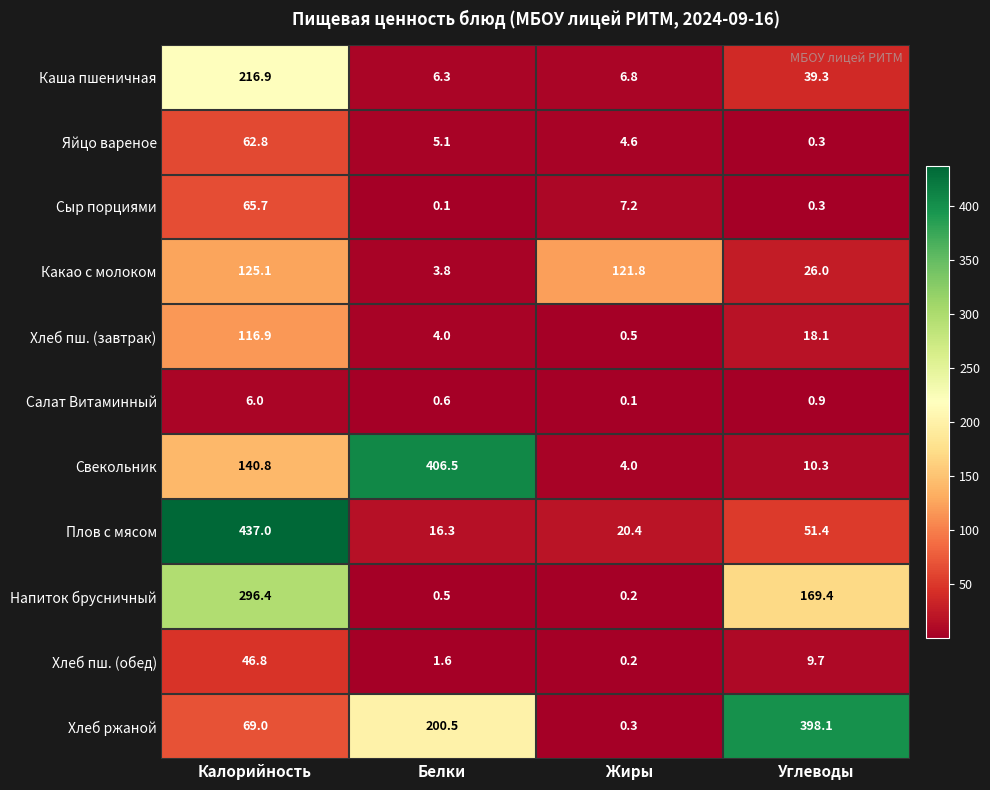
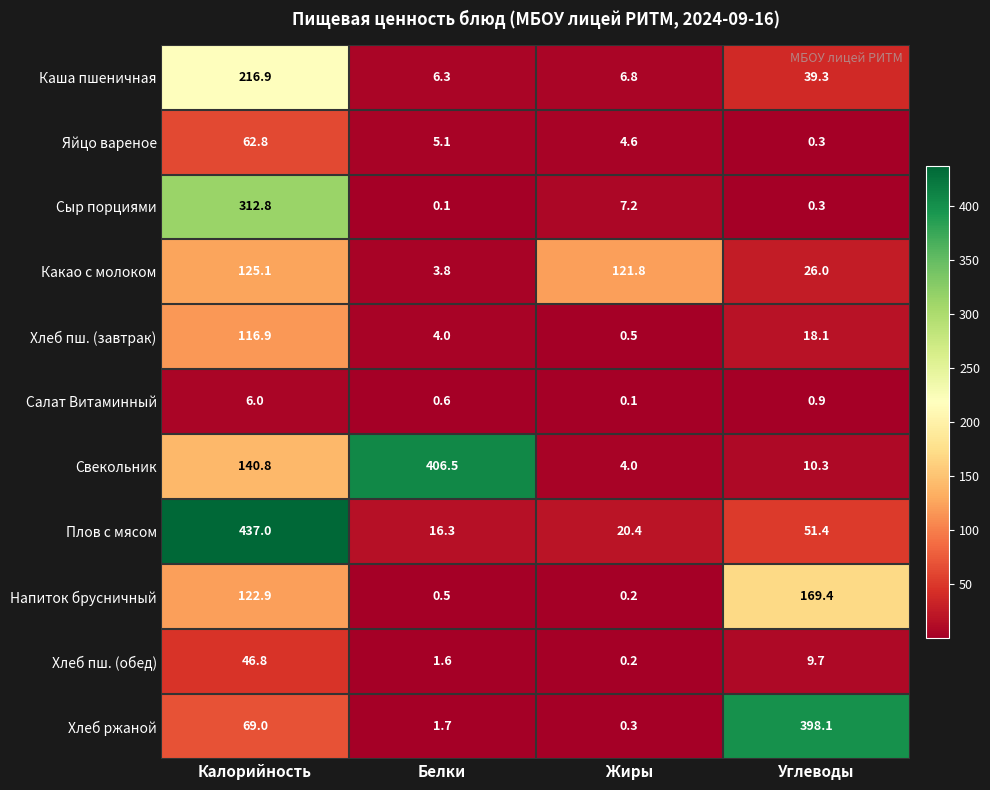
Сыр порциями, Калорийность: 65.7 -> 312.8
Напиток брусничный, Калорийность: 296.4 -> 122.9
Хлеб ржаной, Белки: 200.5 -> 1.7
